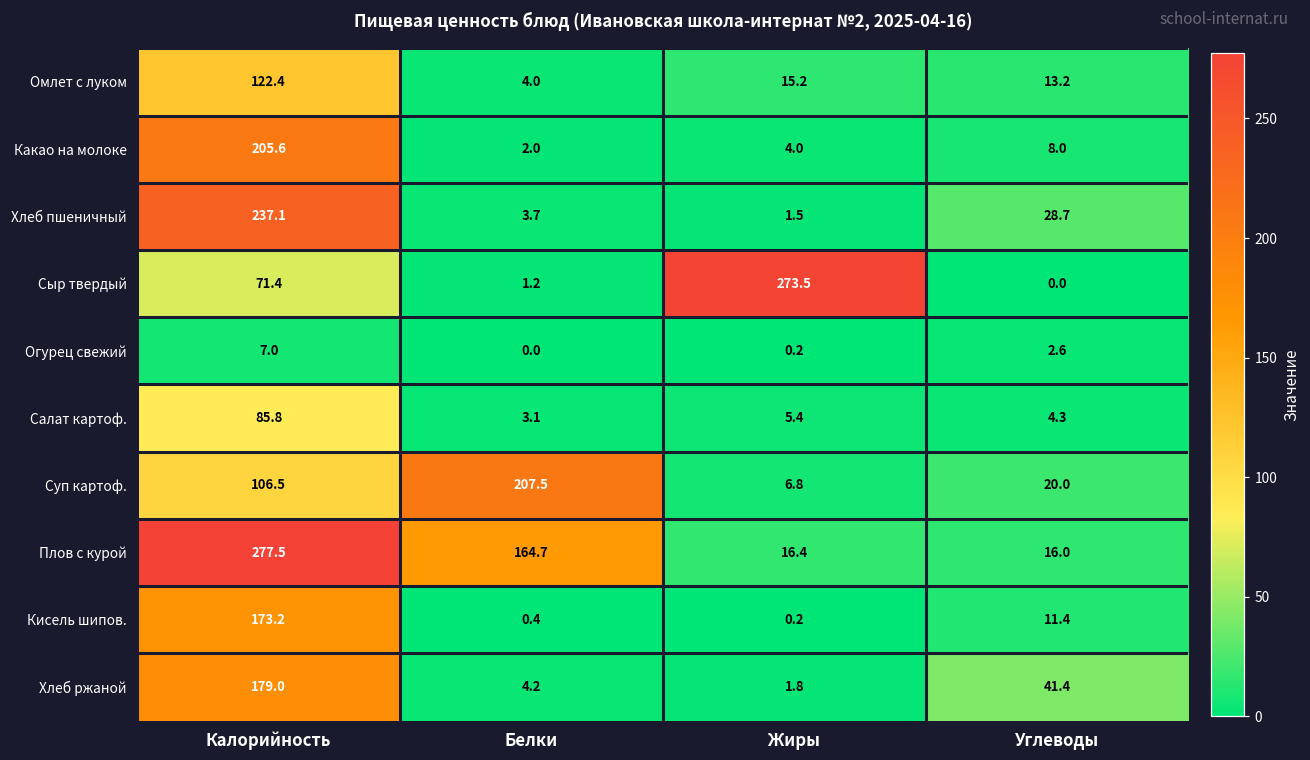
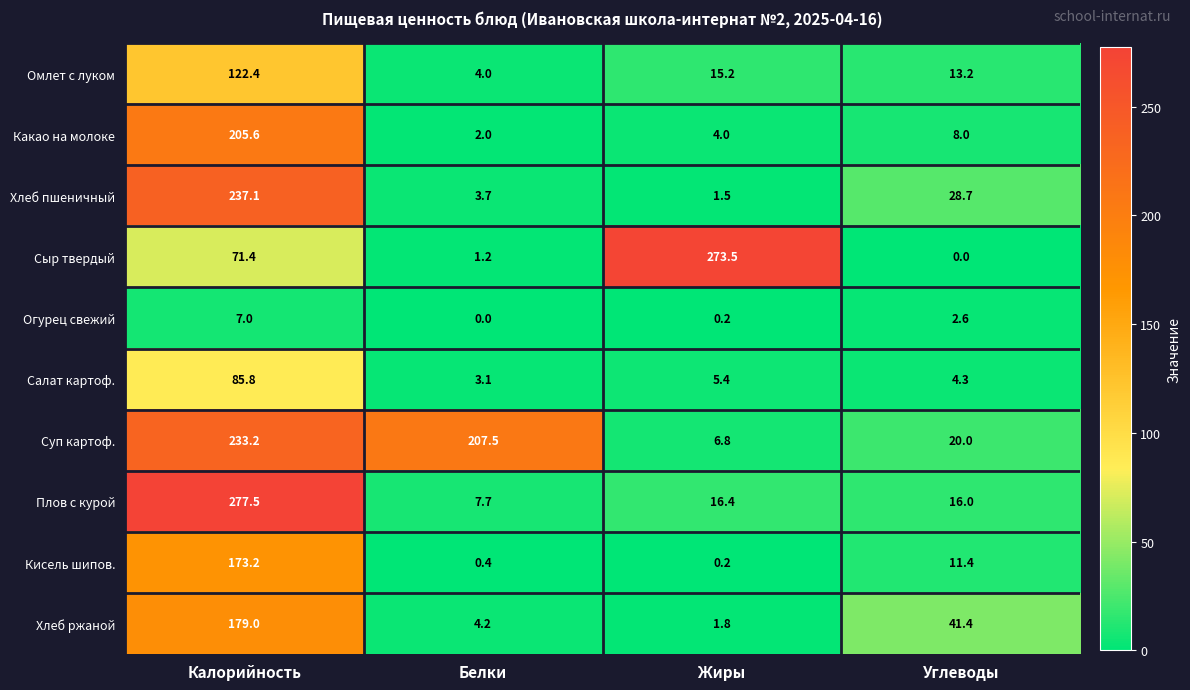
Суп картоф., Калорийность: 106.5 -> 233.2
Плов с курой, Белки: 164.7 -> 7.7
